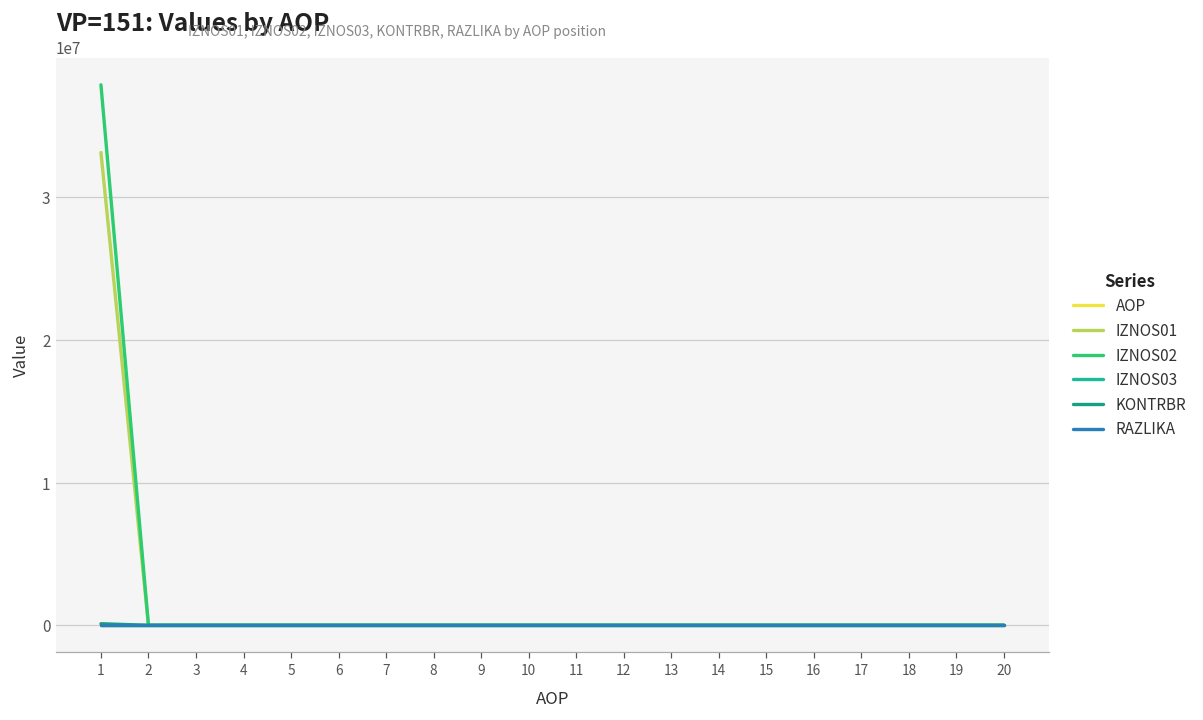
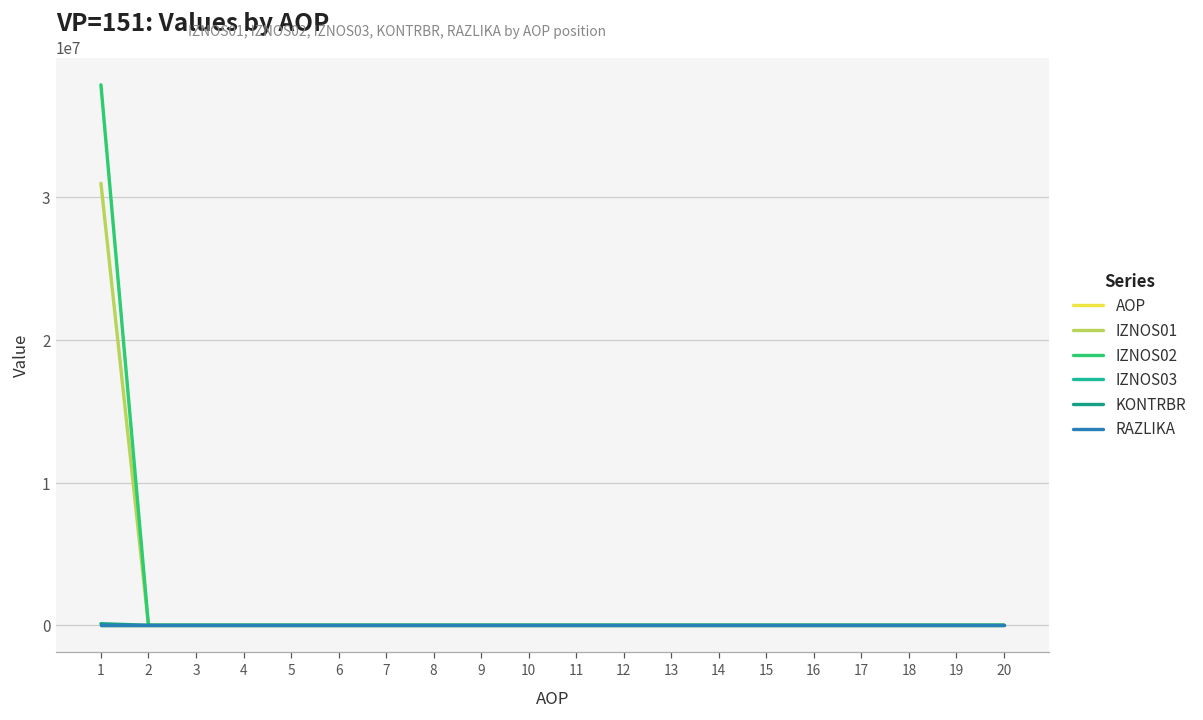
IZNOS01, 1: 33100000 -> 30900000
